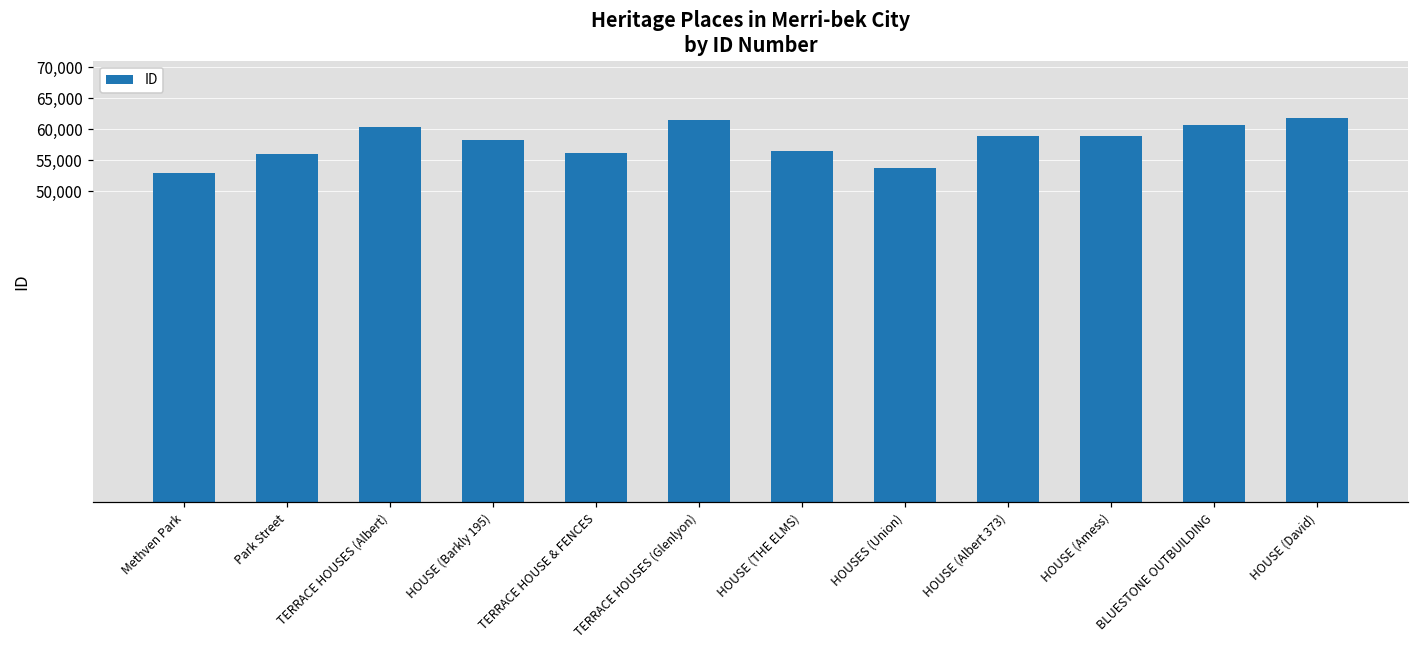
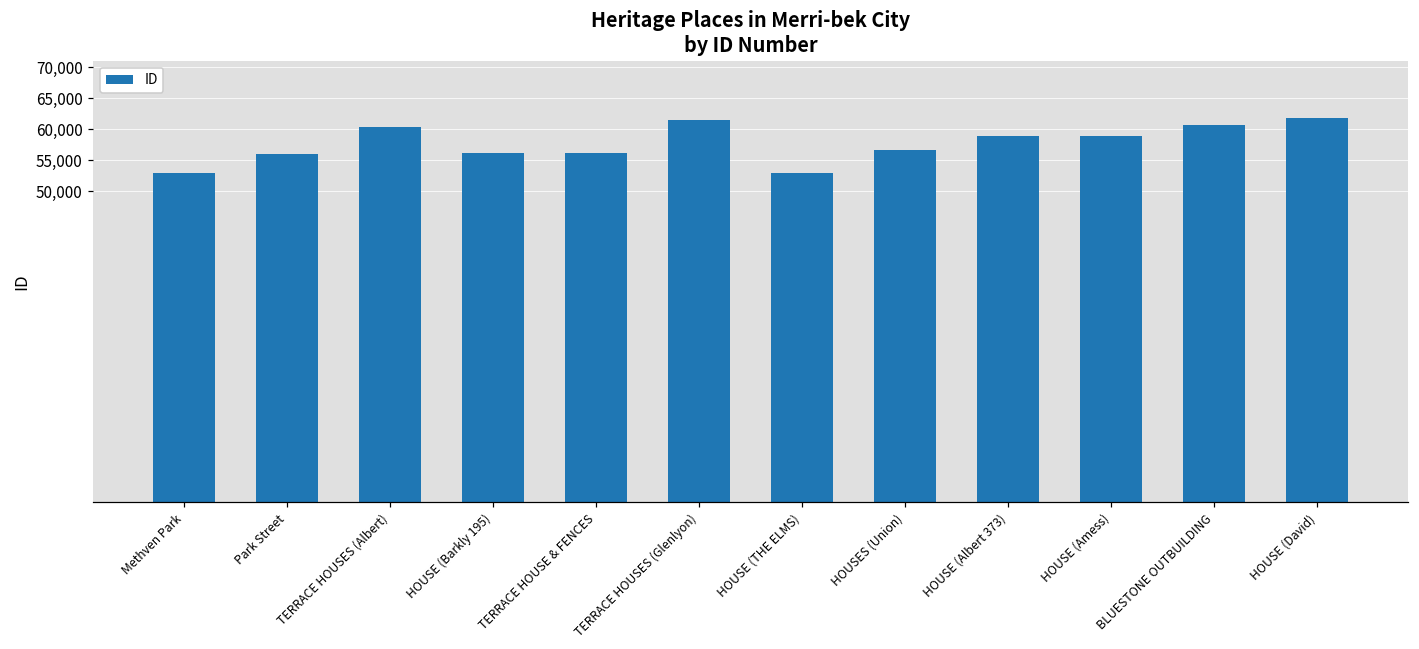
HOUSE (Barkly 195): 58,000 -> 56,000
HOUSE (THE ELMS): 57,000 -> 53,000
HOUSES (Union): 54,000 -> 57,000
